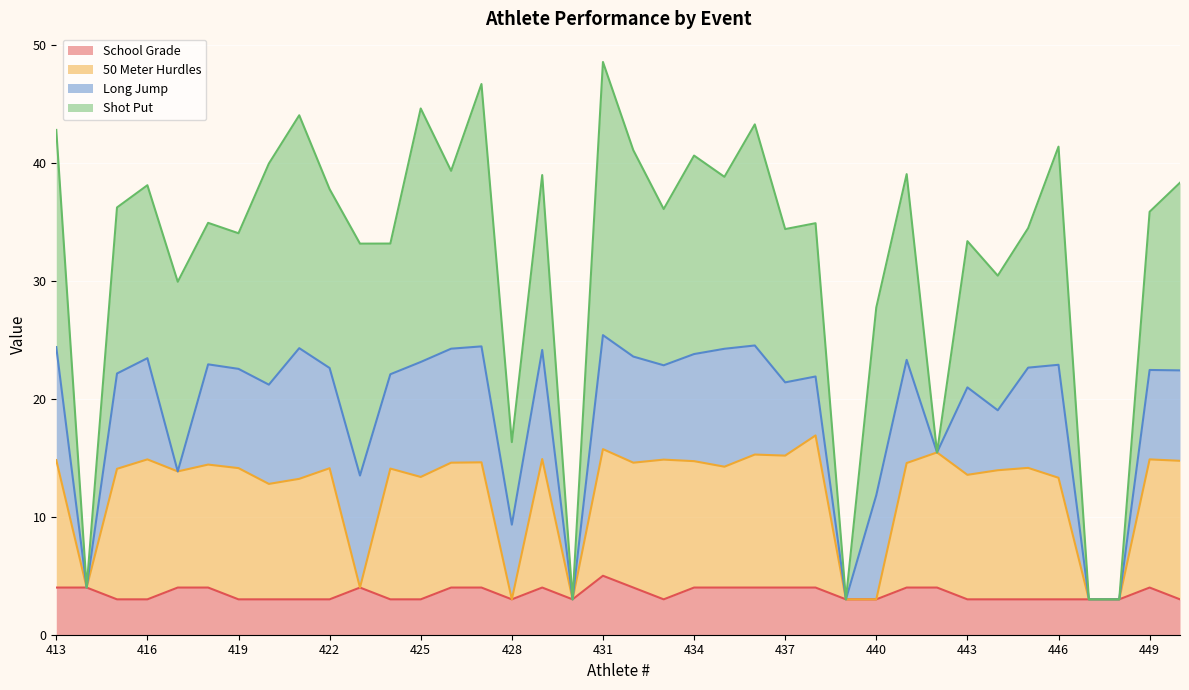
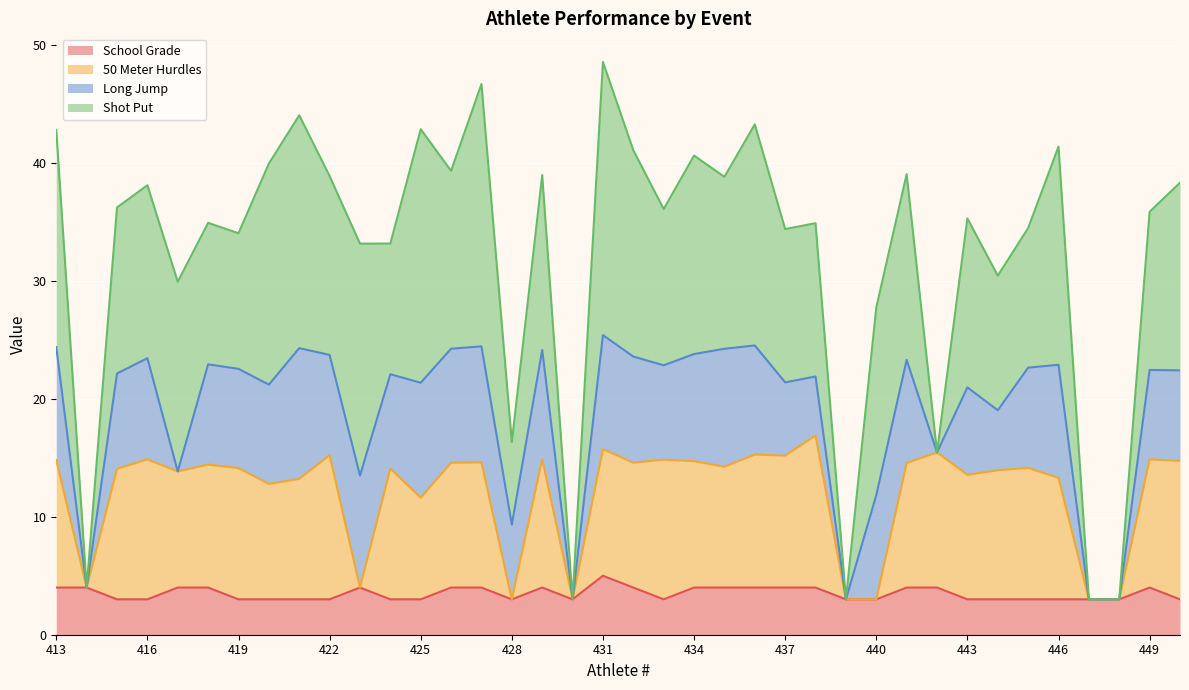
50 Meter Hurdles, 422: 11.1 -> 12.2
50 Meter Hurdles, 425: 10.4 -> 8.6
Shot Put, 443: 12.4 -> 14.3
